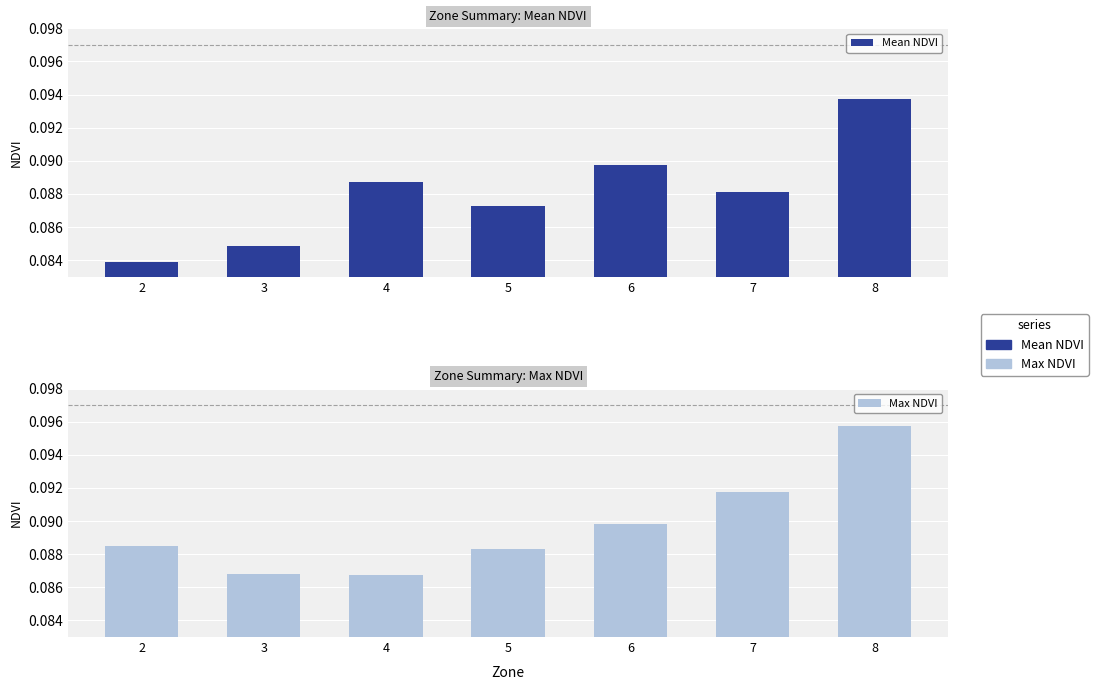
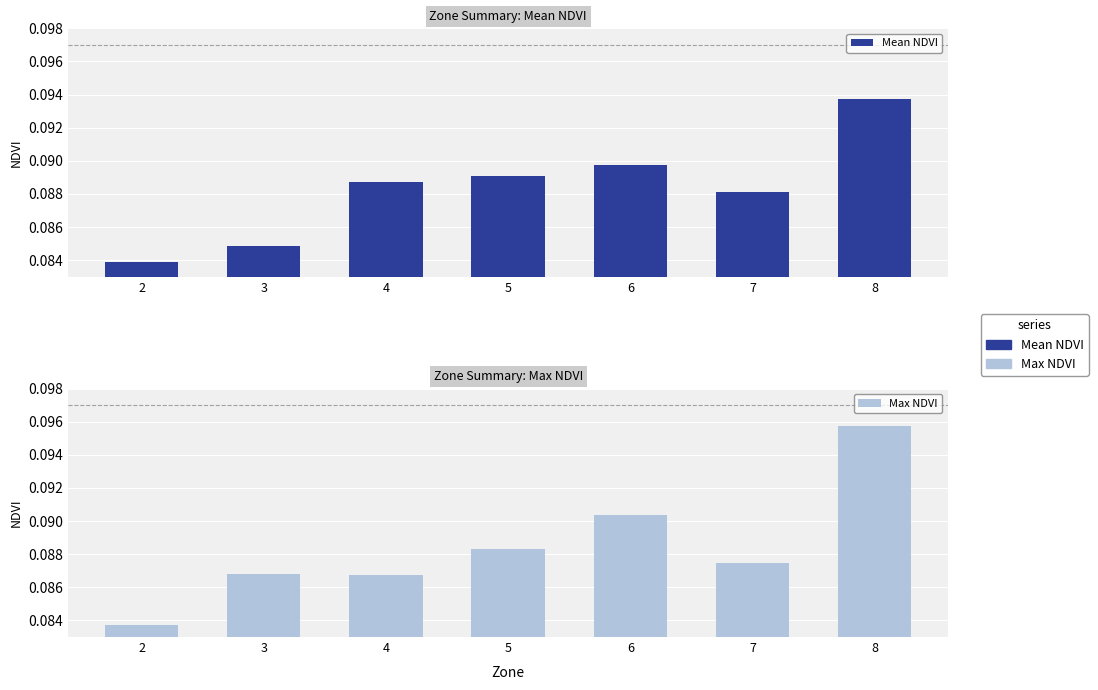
Zone Summary: Mean NDVI, 5: 0.0873 -> 0.0891
Zone Summary: Max NDVI, 2: 0.0885 -> 0.0837
Zone Summary: Max NDVI, 6: 0.0898 -> 0.0904
Zone Summary: Max NDVI, 7: 0.0918 -> 0.0875
